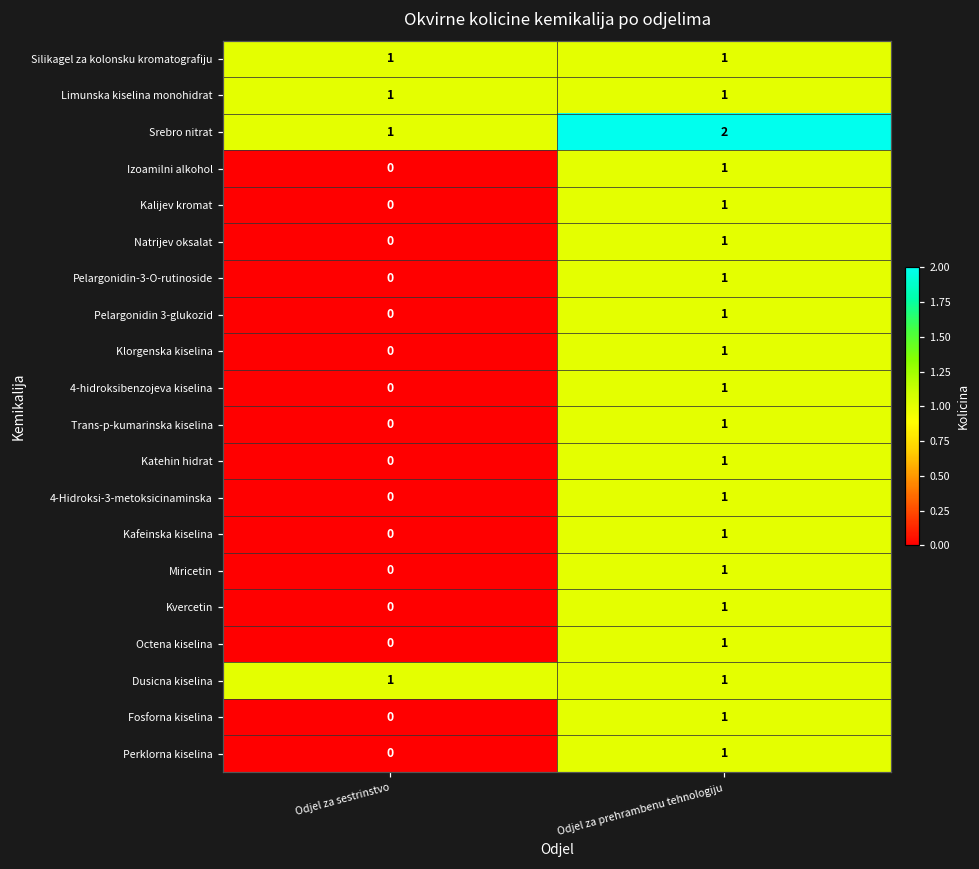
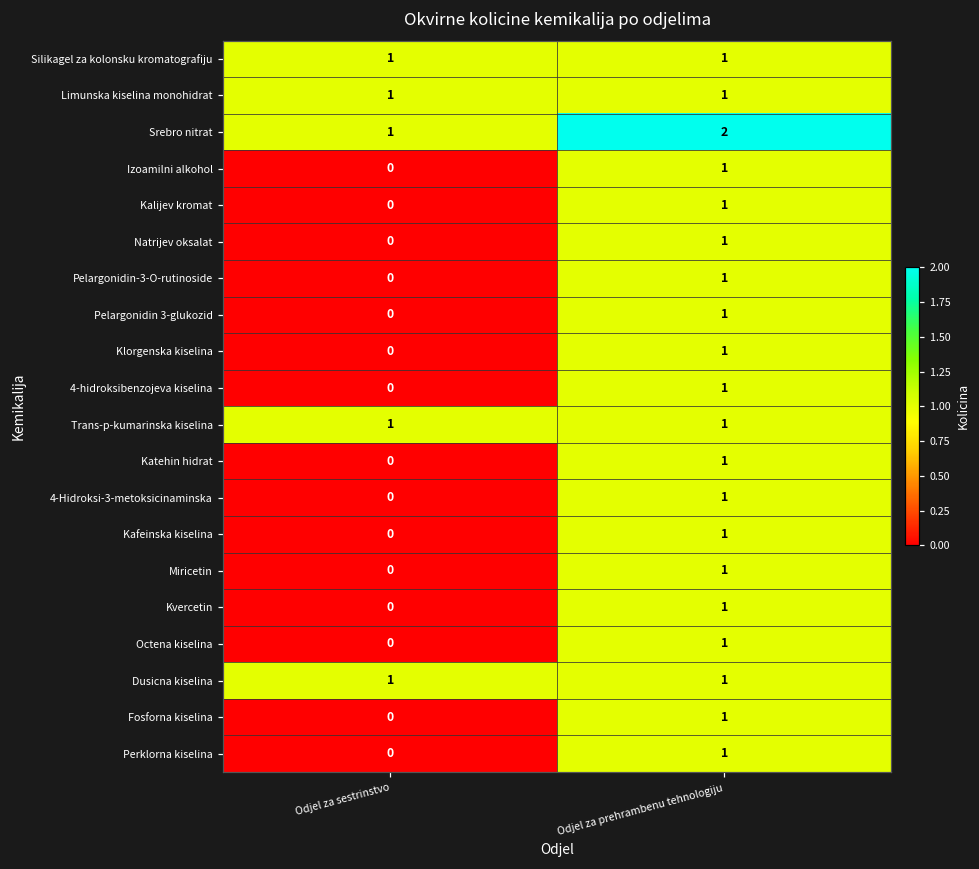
Trans-p-kumarinska kiselina, Odjel za sestrinstvo: 0 -> 1
